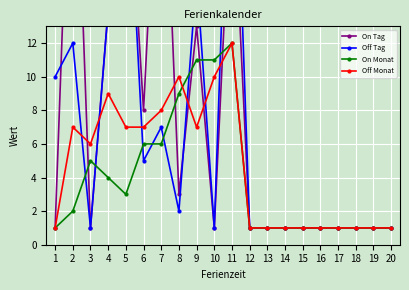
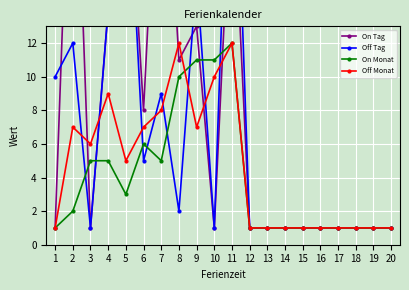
On Monat, 4: 4 -> 5
Off Monat, 5: 7 -> 5
Off Tag, 7: 7 -> 9
On Monat, 7: 6 -> 5
On Tag, 8: 3 -> 11
On Monat, 8: 9 -> 10
Off Monat, 8: 10 -> 12
